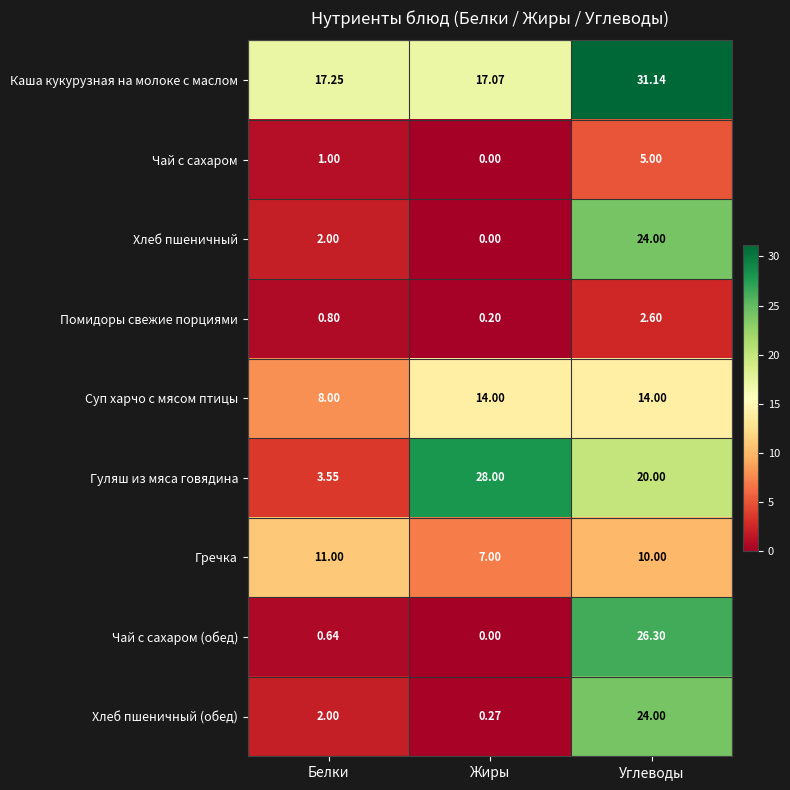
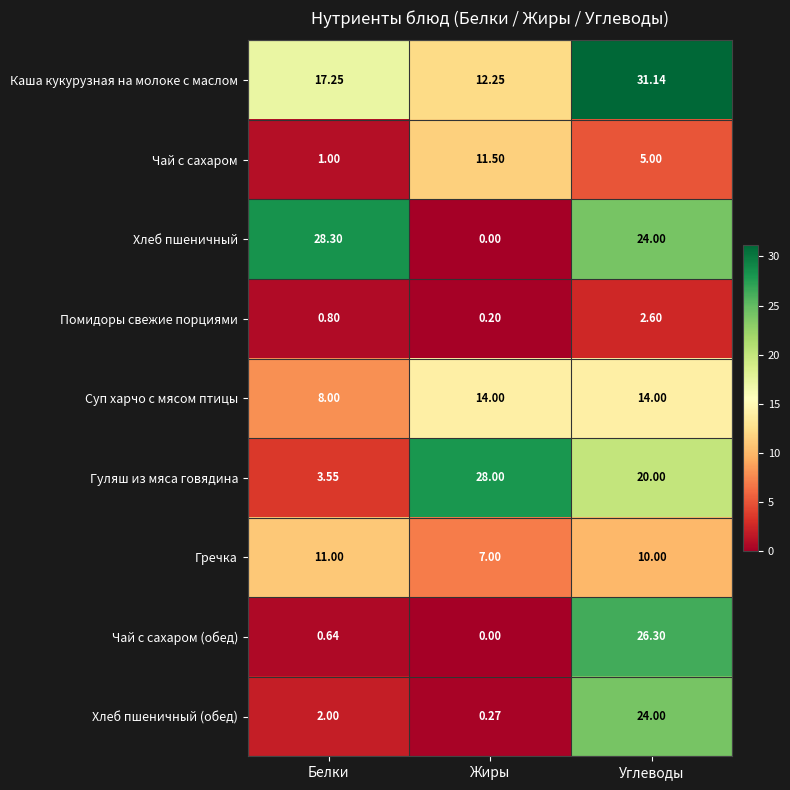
Каша кукурузная на молоке с маслом, Жиры: 17.07 -> 12.25
Чай с сахаром, Жиры: 0.00 -> 11.50
Хлеб пшеничный, Белки: 2.00 -> 28.30
